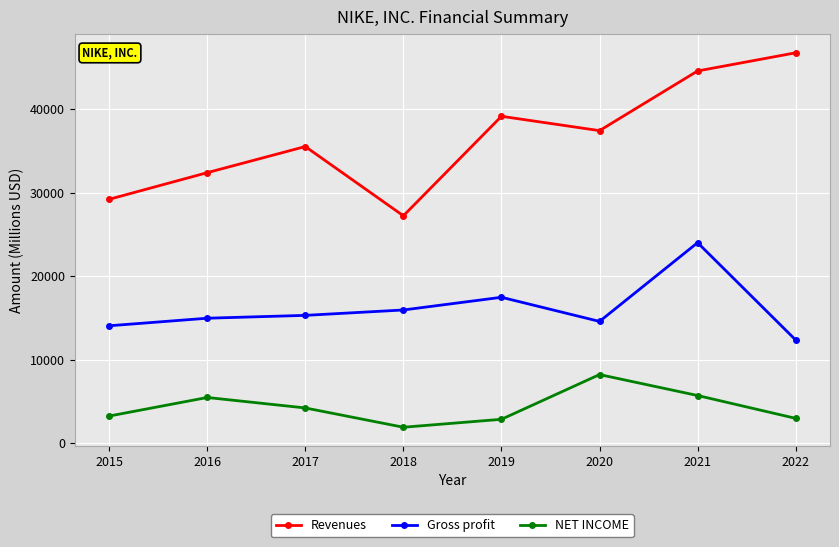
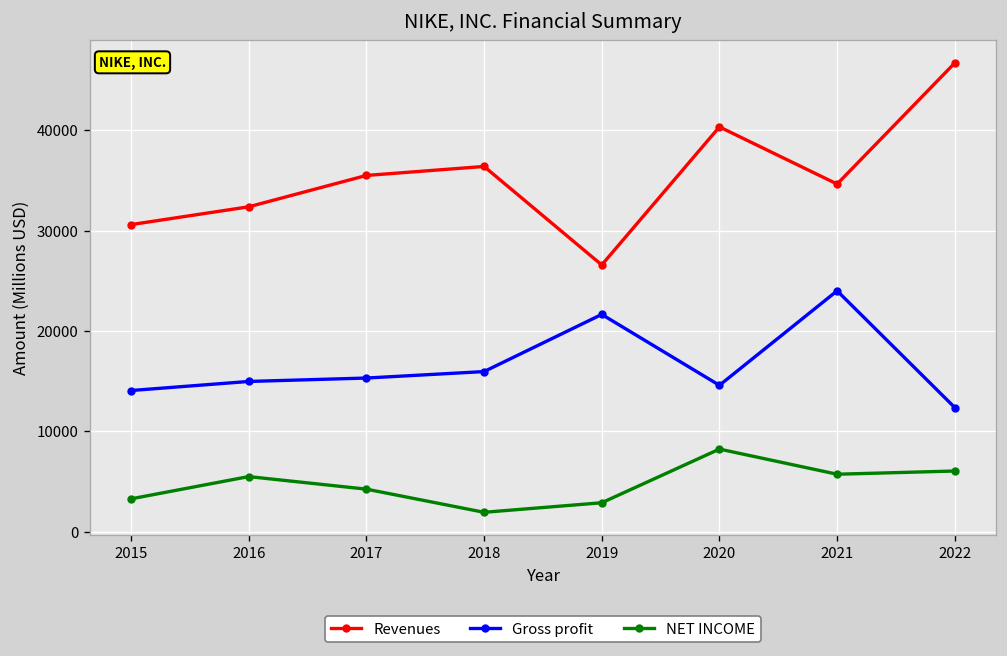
Revenues, 2015: 29000 -> 31000
Revenues, 2018: 27000 -> 36000
Revenues, 2019: 39000 -> 27000
Gross profit, 2019: 17000 -> 22000
Revenues, 2020: 37000 -> 40000
Revenues, 2021: 45000 -> 35000
NET INCOME, 2022: 3000 -> 6000
